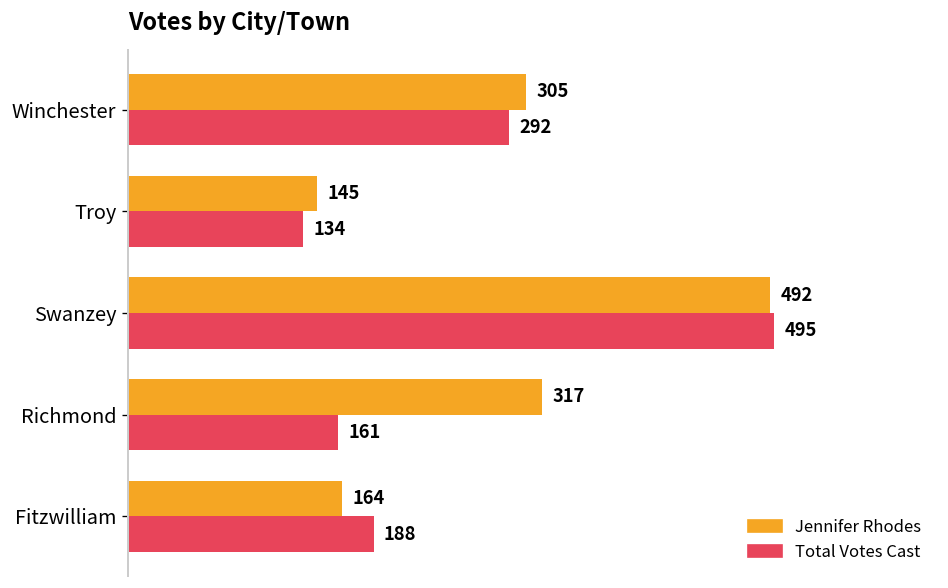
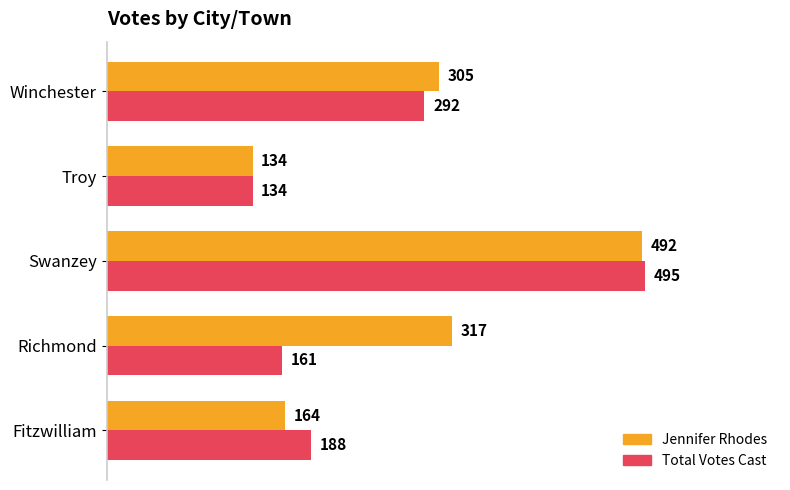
Jennifer Rhodes, Troy: 145 -> 134
